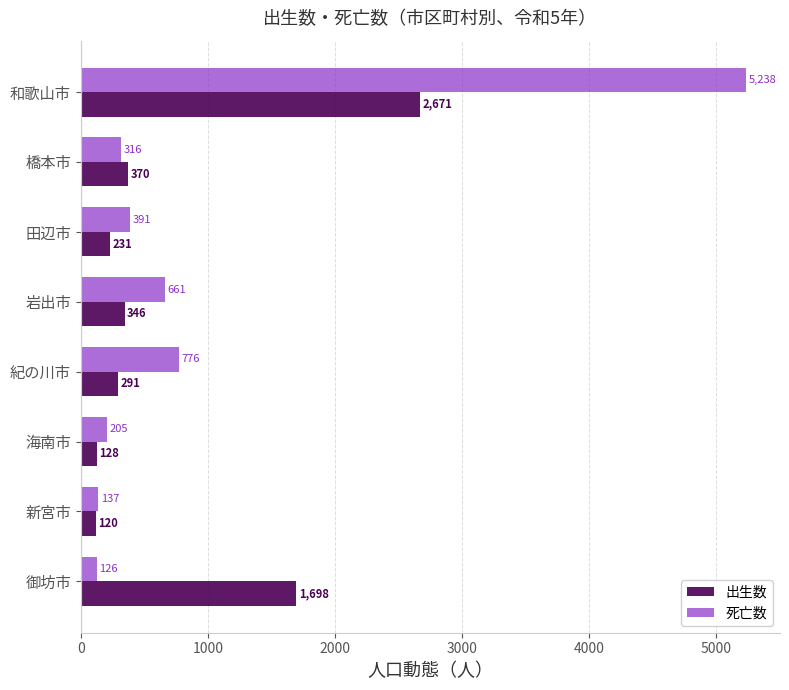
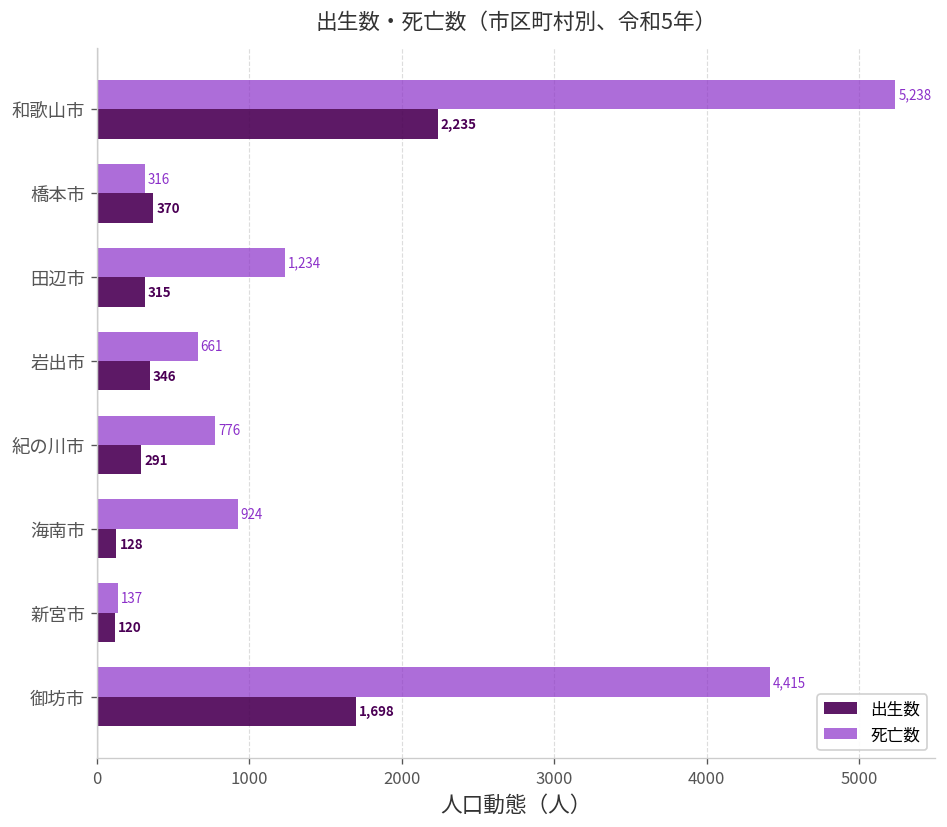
出生数, 和歌山市: 2,671 -> 2,235
死亡数, 田辺市: 391 -> 1,234
出生数, 田辺市: 231 -> 315
死亡数, 海南市: 205 -> 924
死亡数, 御坊市: 126 -> 4,415
